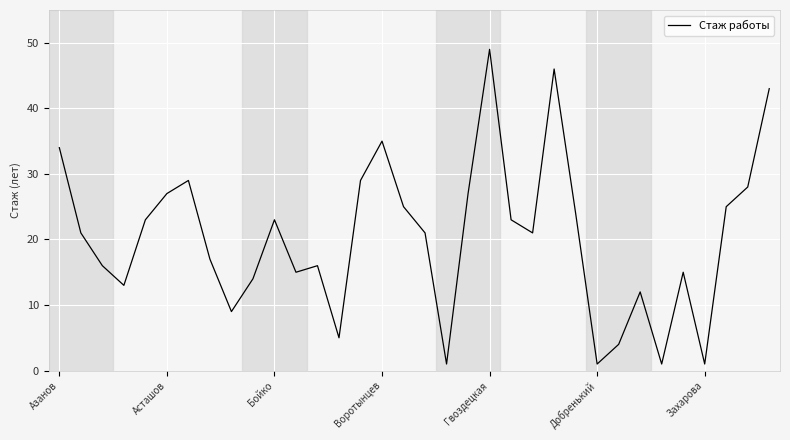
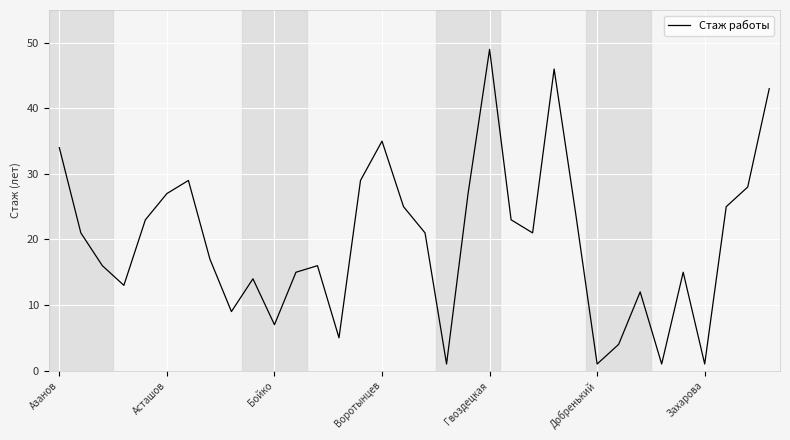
Бойко: 23 -> 7
